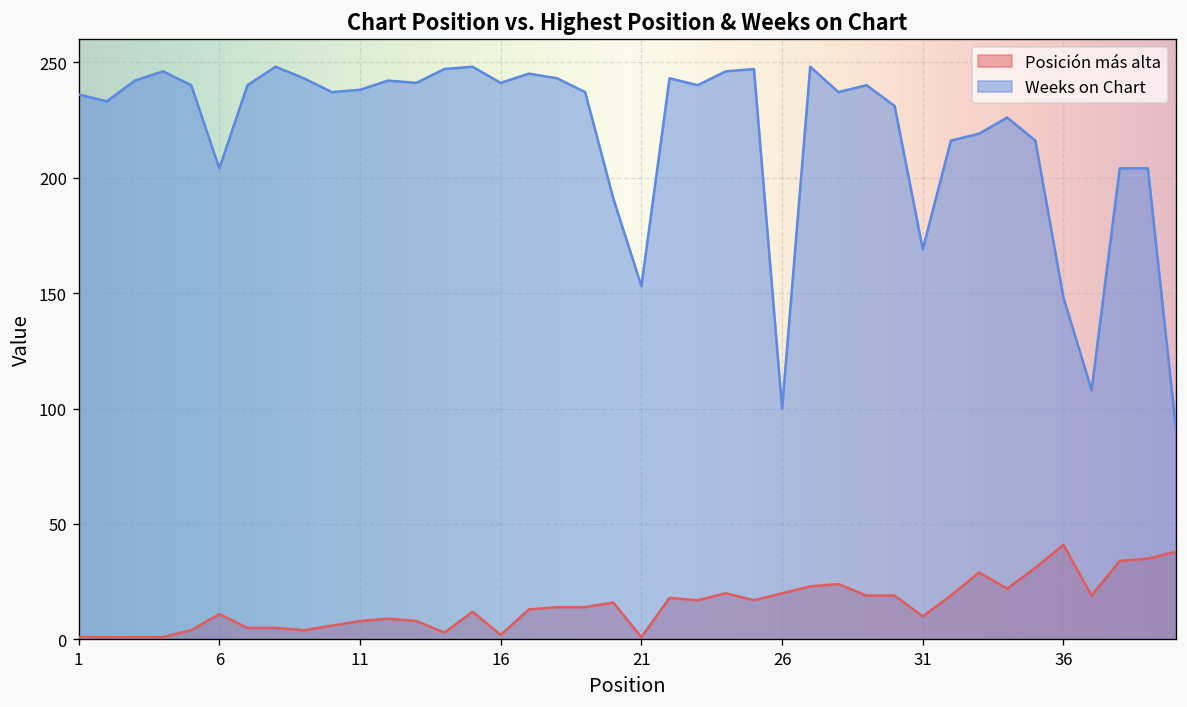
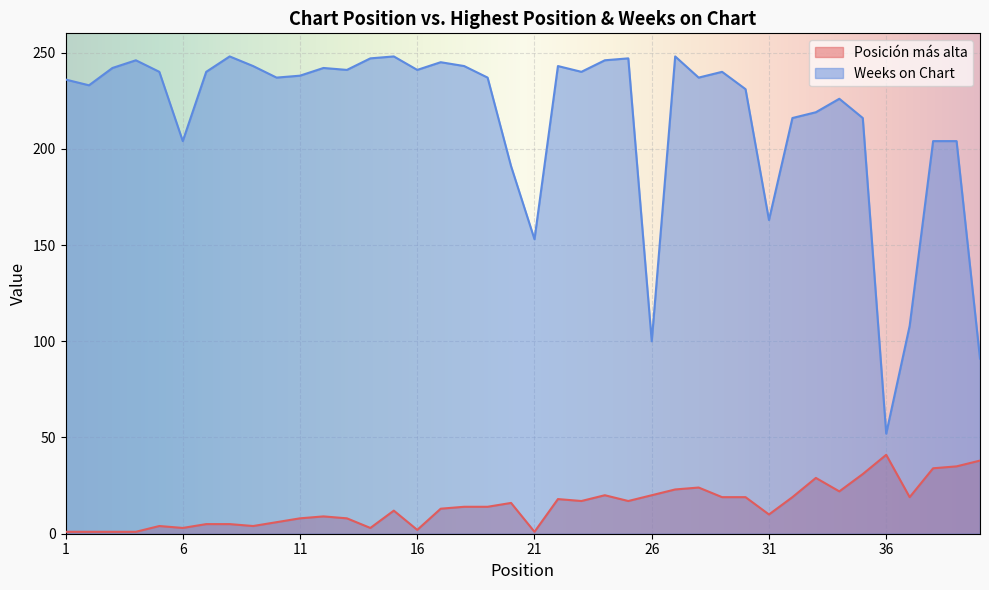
Posición más alta, 6: 11 -> 3
Weeks on Chart, 31: 169 -> 163
Weeks on Chart, 36: 148 -> 52
